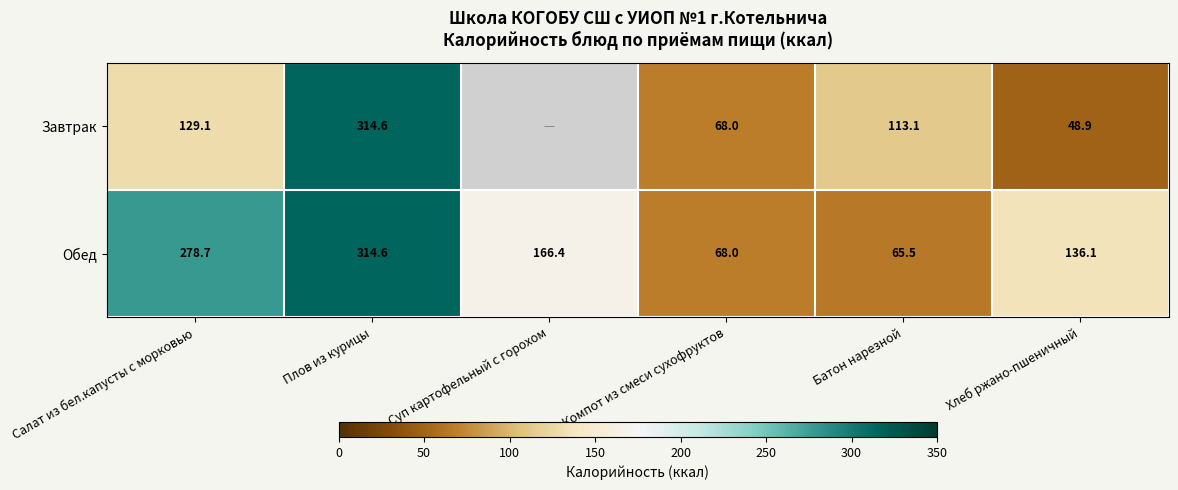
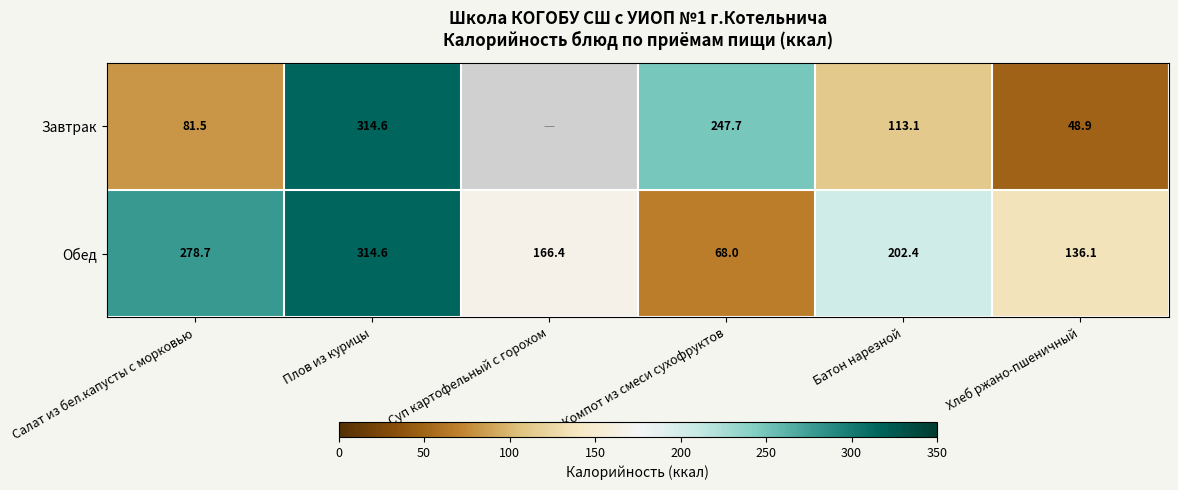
Завтрак, Салат из бел.капусты с морковью: 129.1 -> 81.5
Завтрак, Компот из смеси сухофруктов: 68.0 -> 247.7
Обед, Батон нарезной: 65.5 -> 202.4
